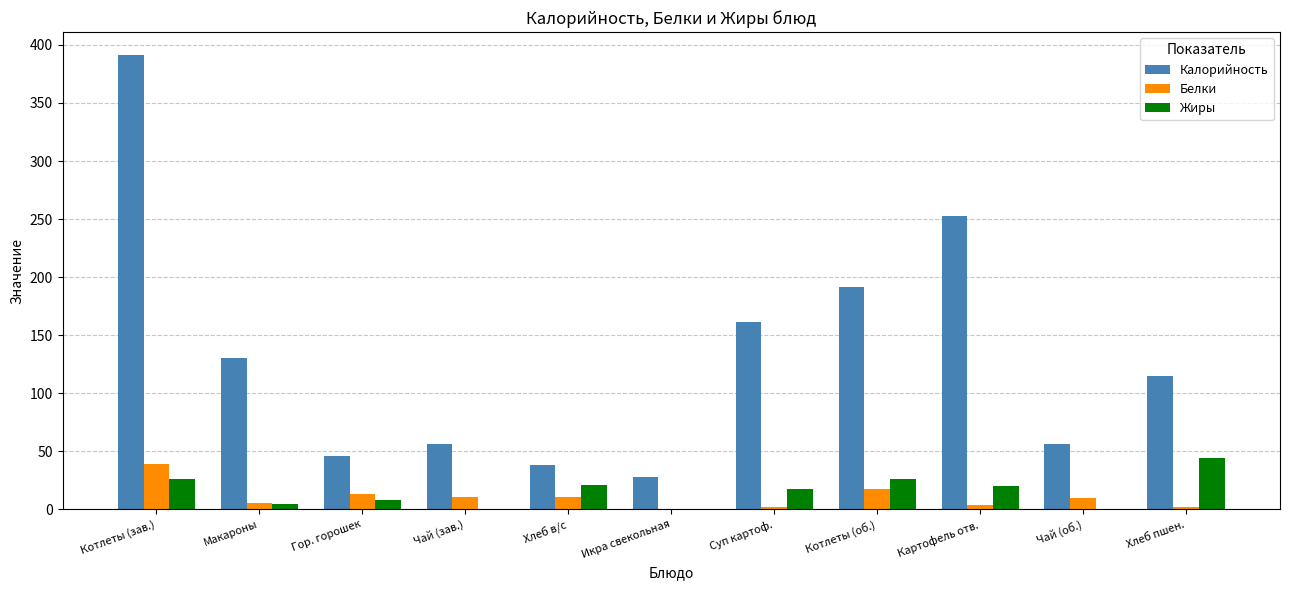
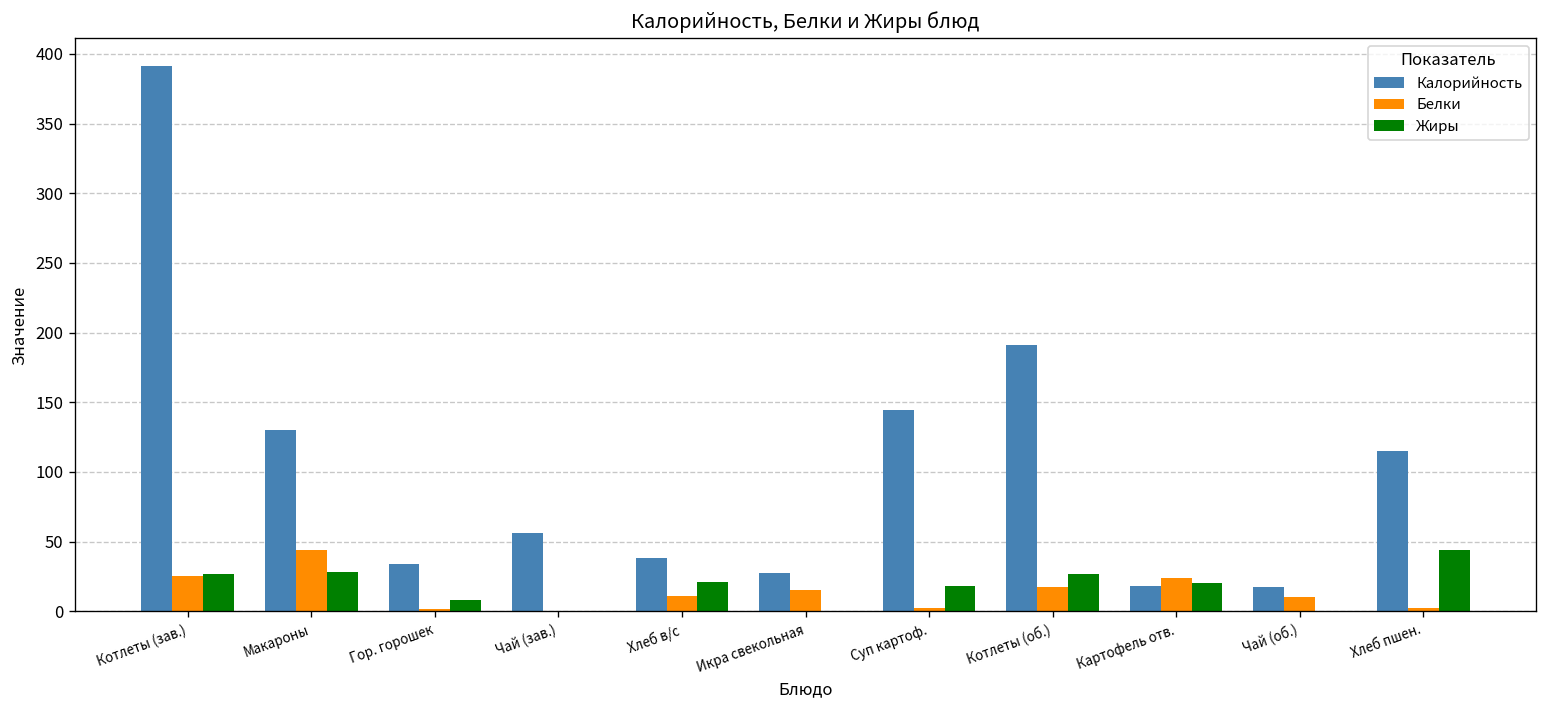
Белки, Котлеты (зав.): 39 -> 25
Белки, Макароны: 6 -> 44
Жиры, Макароны: 5 -> 28
Калорийность, Гор. горошек: 46 -> 34
Белки, Гор. горошек: 13 -> 2
Белки, Чай (зав.): 11 -> 0
Белки, Икра свекольная: 1 -> 16
Калорийность, Суп картоф.: 161 -> 144
Калорийность, Картофель отв.: 253 -> 18
Белки, Картофель отв.: 4 -> 24
Калорийность, Чай (об.): 56 -> 17
